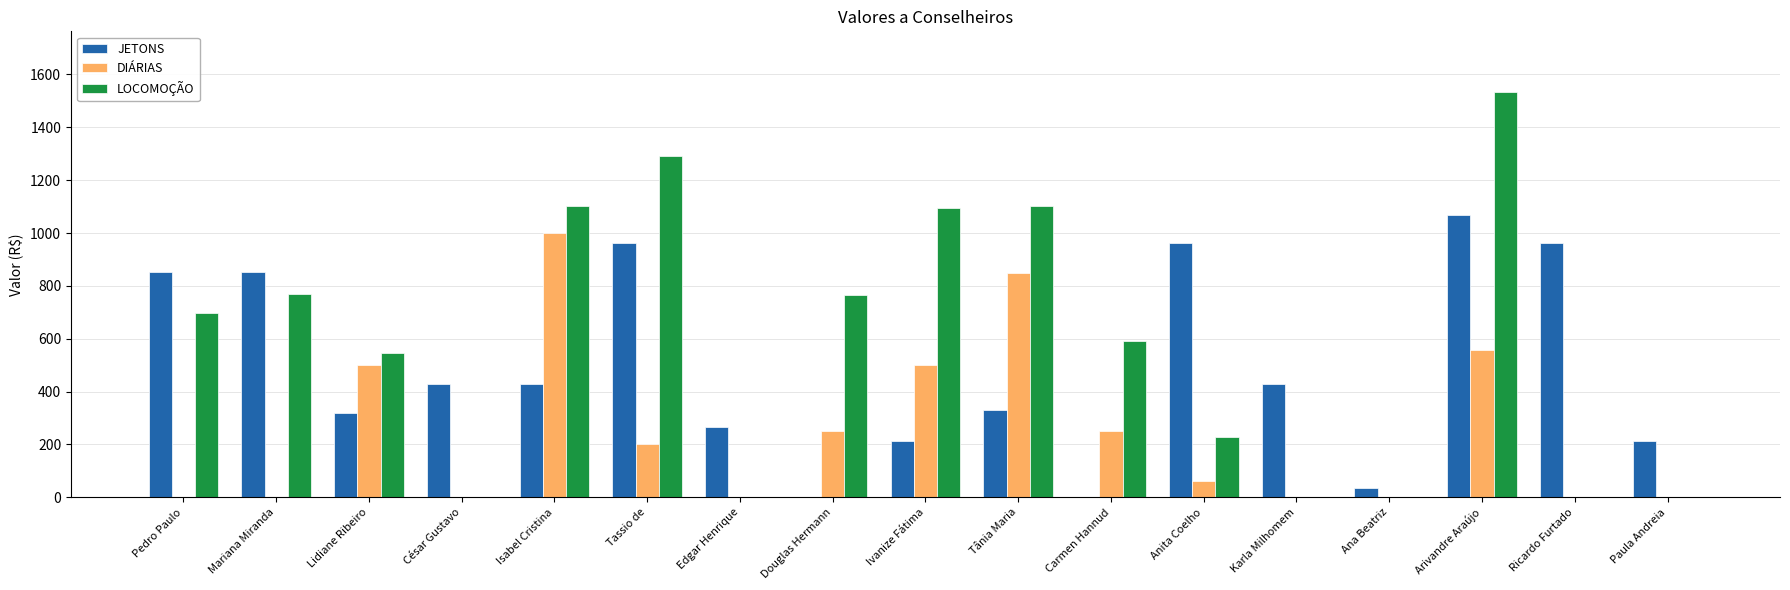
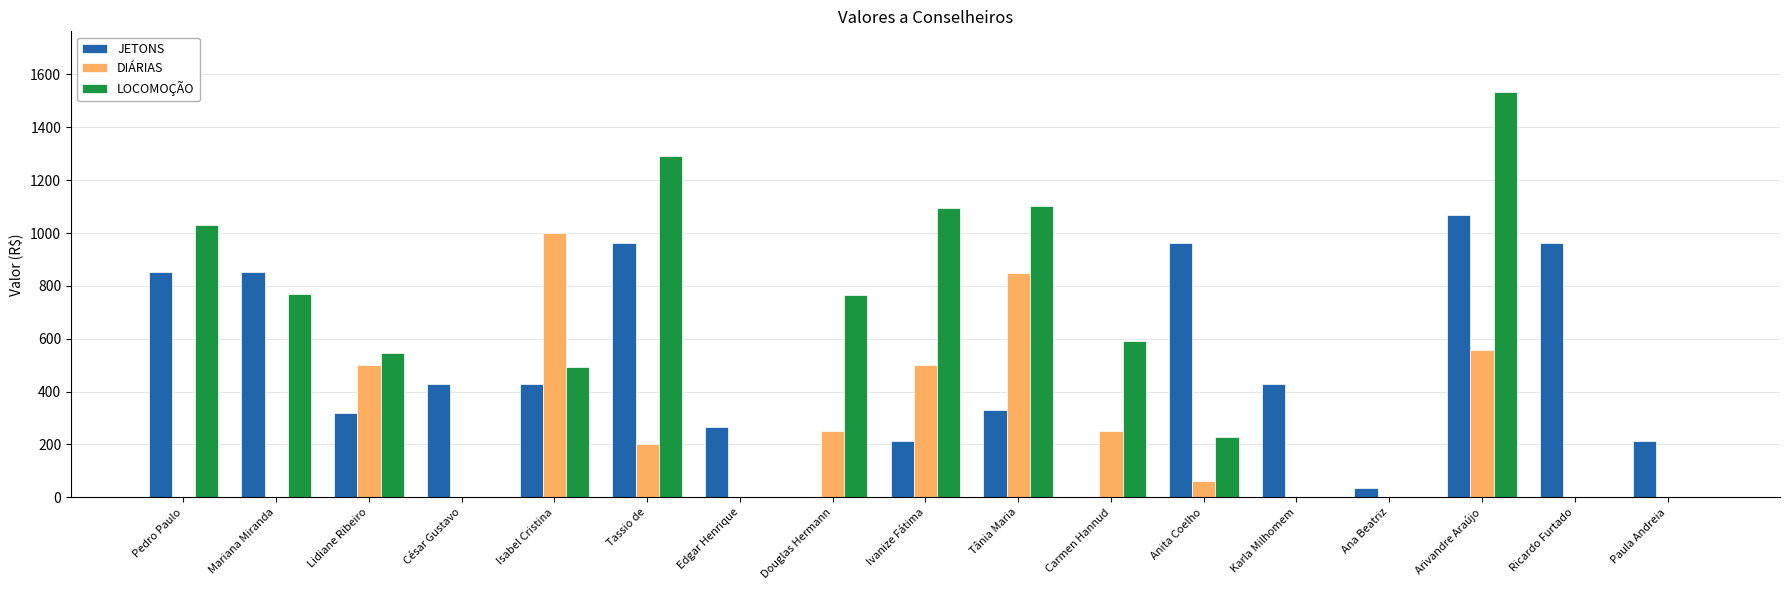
LOCOMOÇÃO, Pedro Paulo: 700 -> 1030
LOCOMOÇÃO, Isabel Cristina: 1100 -> 490
